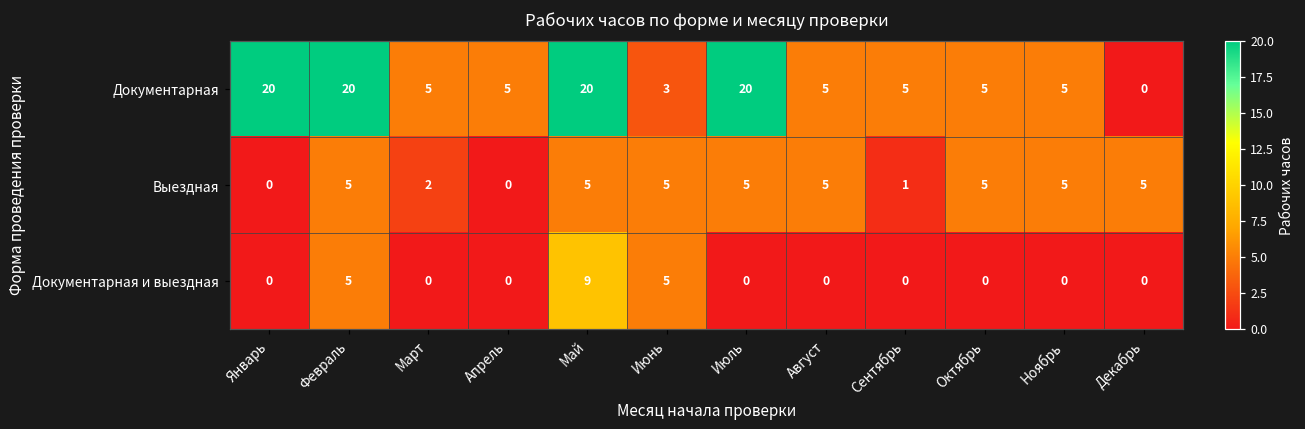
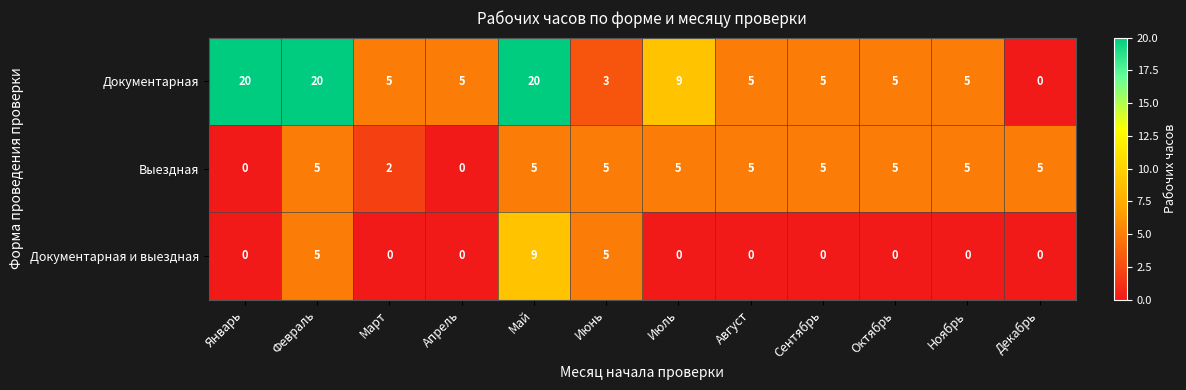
Документарная, Июль: 20 -> 9
Выездная, Сентябрь: 1 -> 5
